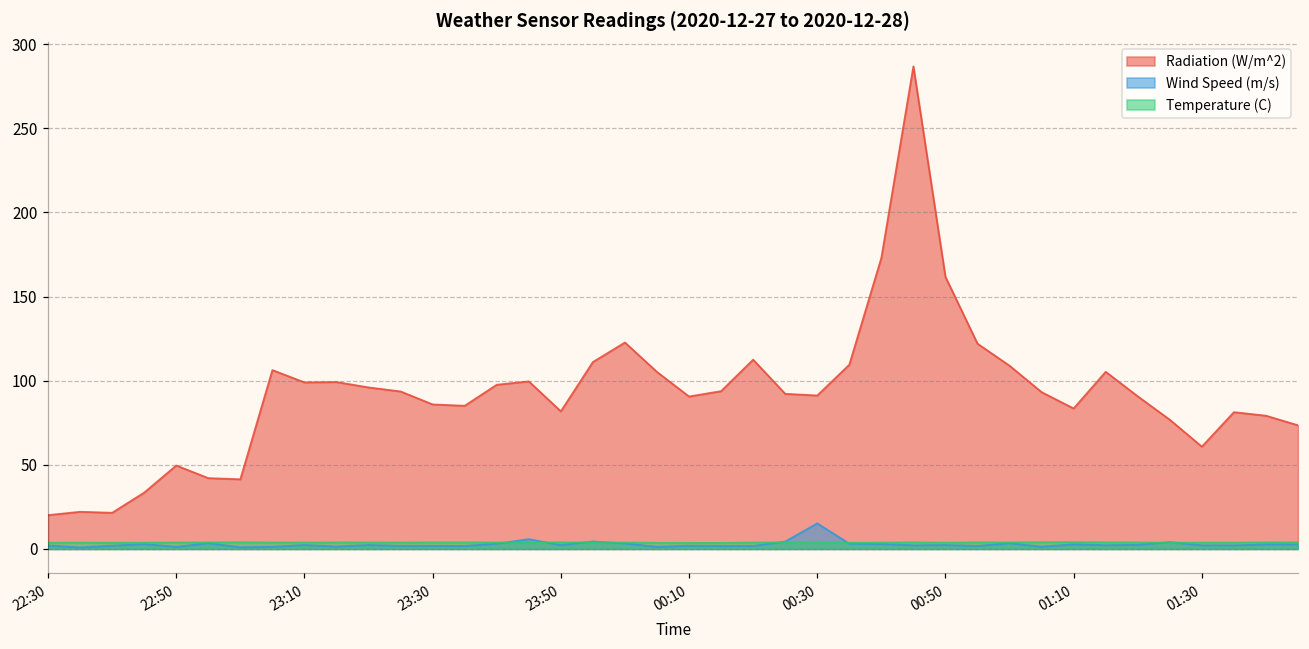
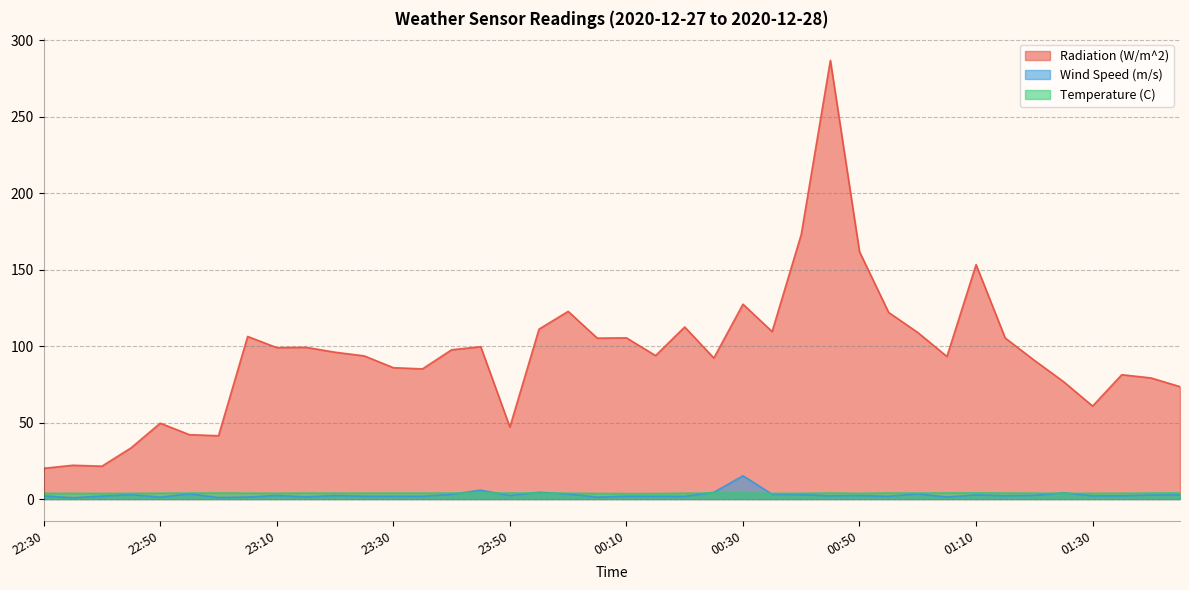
Radiation (W/m^2), 23:50: 82 -> 47
Radiation (W/m^2), 00:10: 91 -> 105
Radiation (W/m^2), 00:30: 91 -> 127
Radiation (W/m^2), 01:10: 84 -> 153
